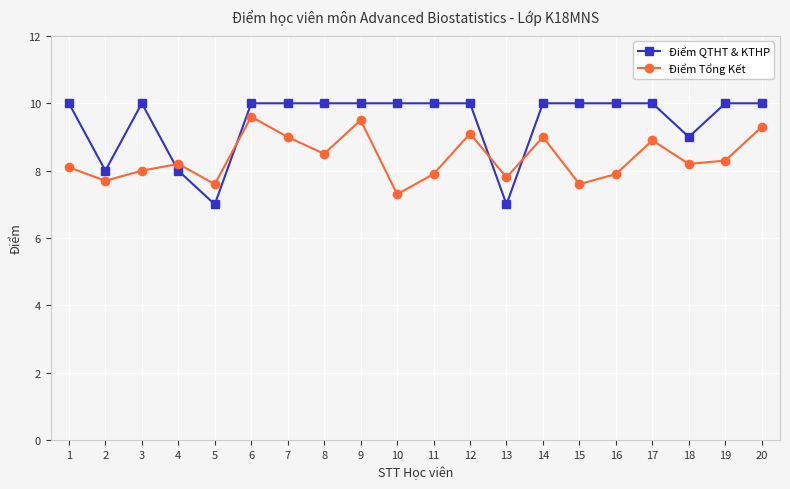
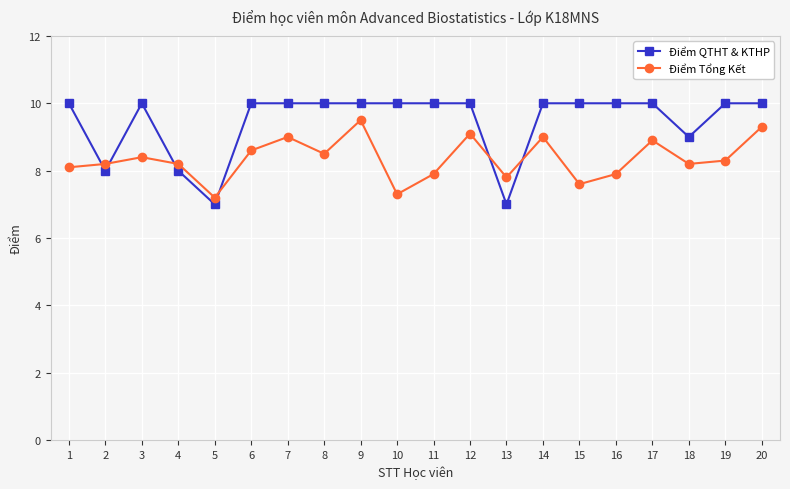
Điểm Tổng Kết, 2: 7.7 -> 8.2
Điểm Tổng Kết, 3: 8.0 -> 8.4
Điểm Tổng Kết, 5: 7.6 -> 7.2
Điểm Tổng Kết, 6: 9.6 -> 8.6
